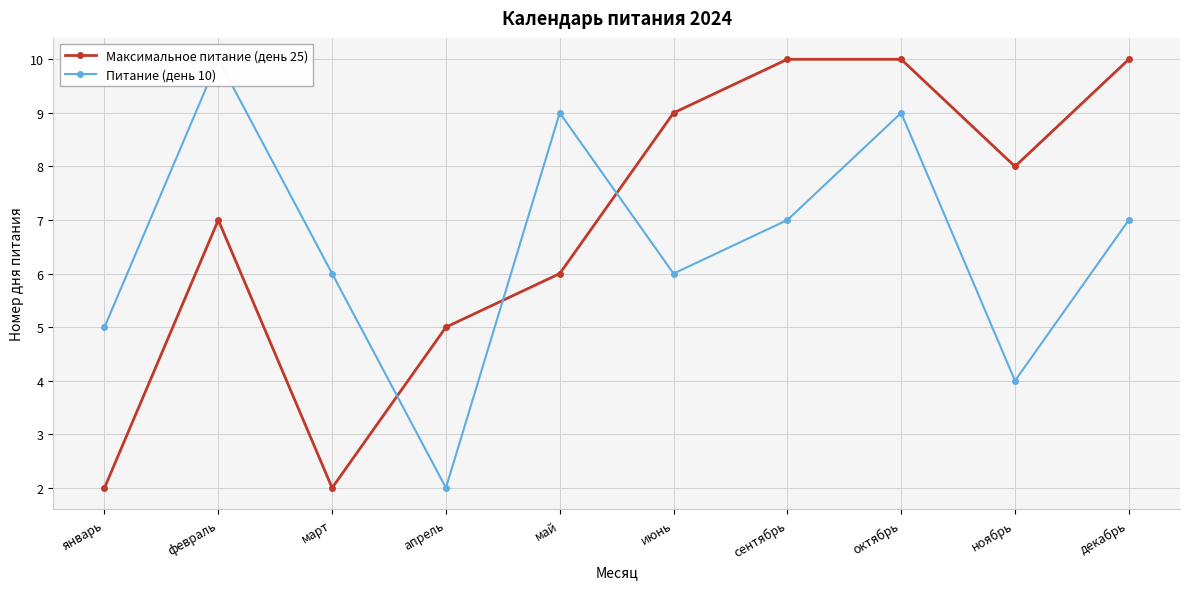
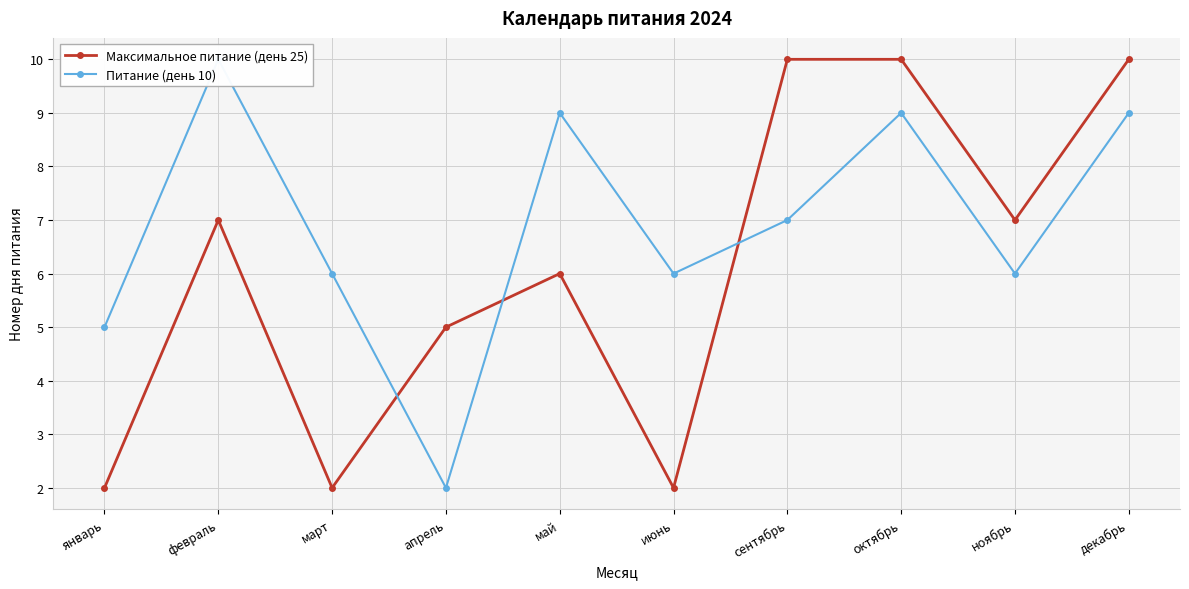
Максимальное питание (день 25), июнь: 9 -> 2
Максимальное питание (день 25), ноябрь: 8 -> 7
Питание (день 10), ноябрь: 4 -> 6
Питание (день 10), декабрь: 7 -> 9
